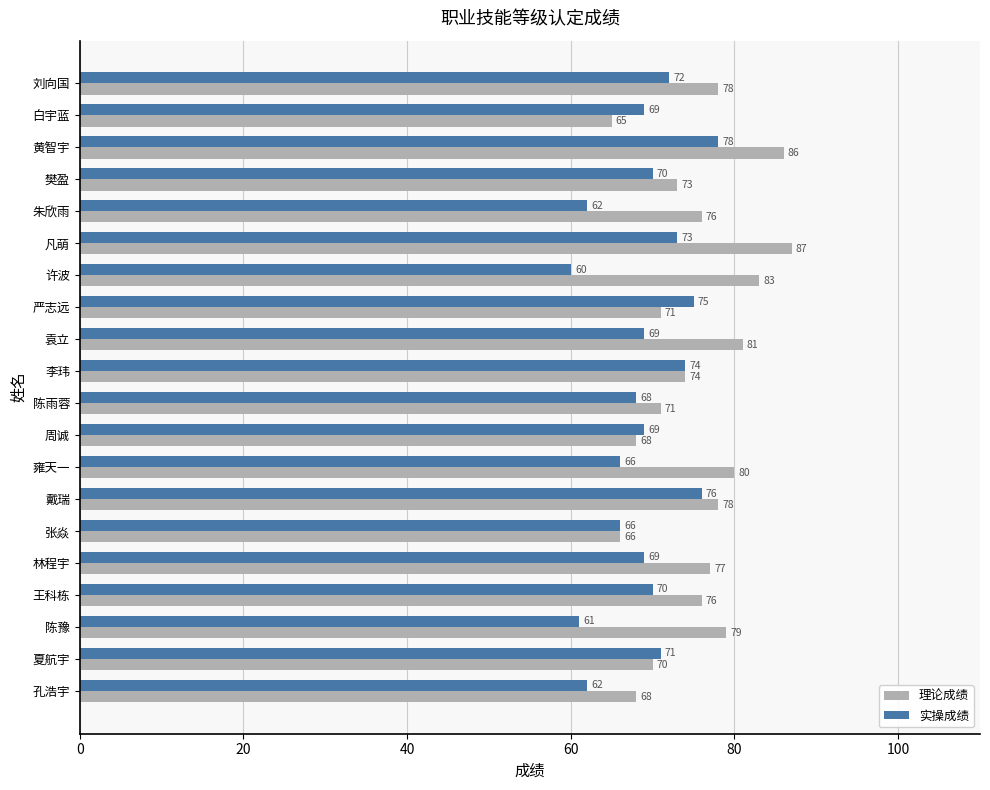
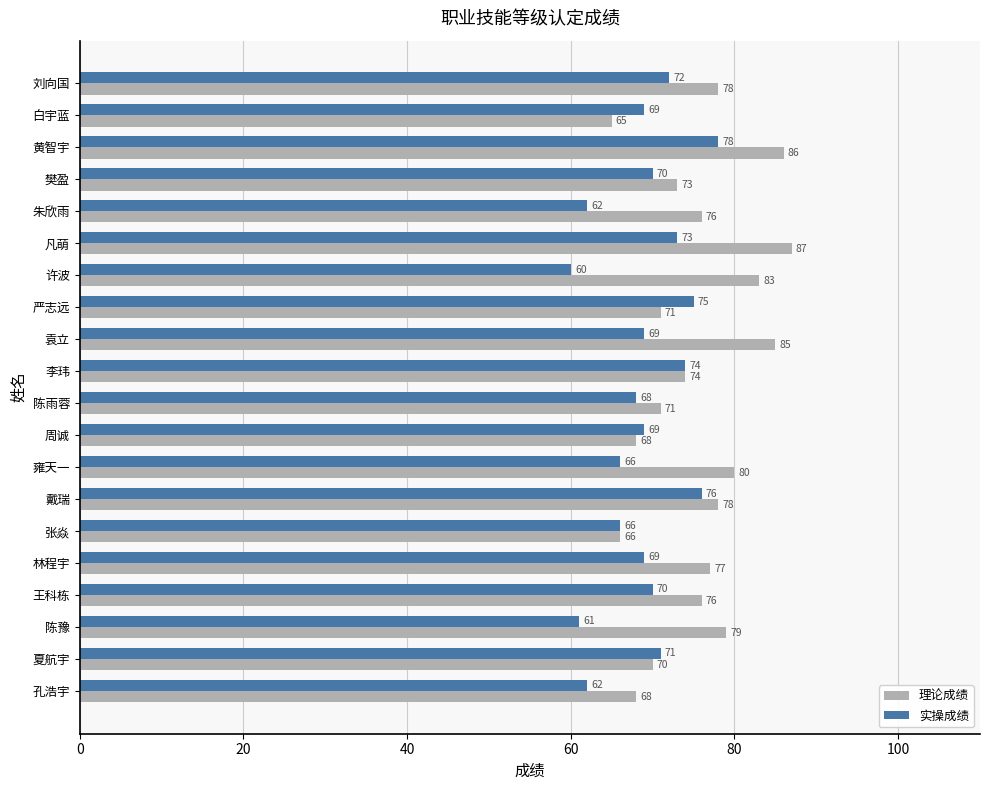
理论成绩, 袁立: 81 -> 85
